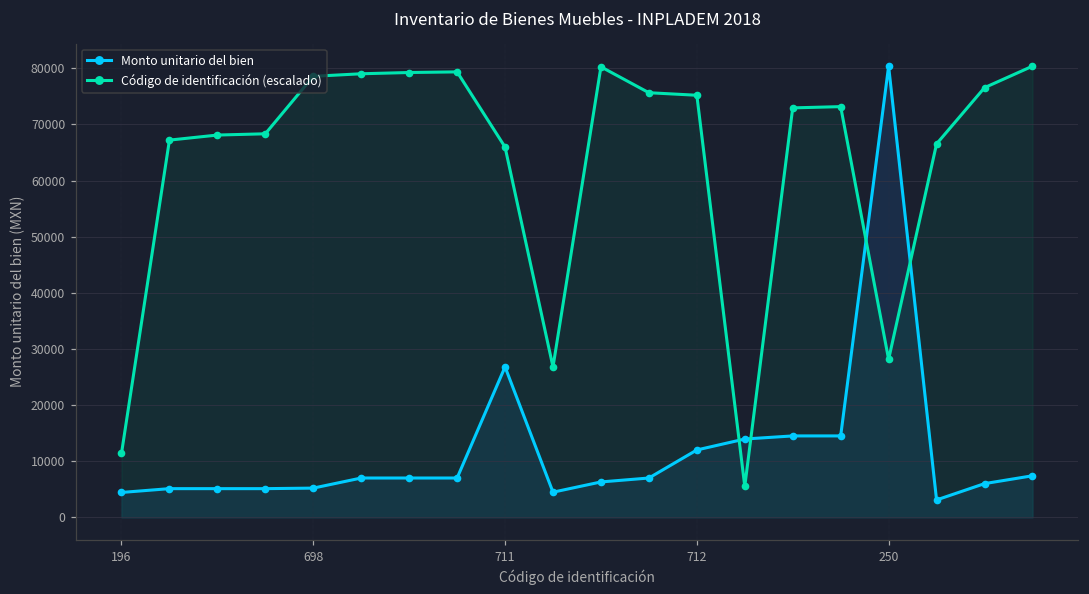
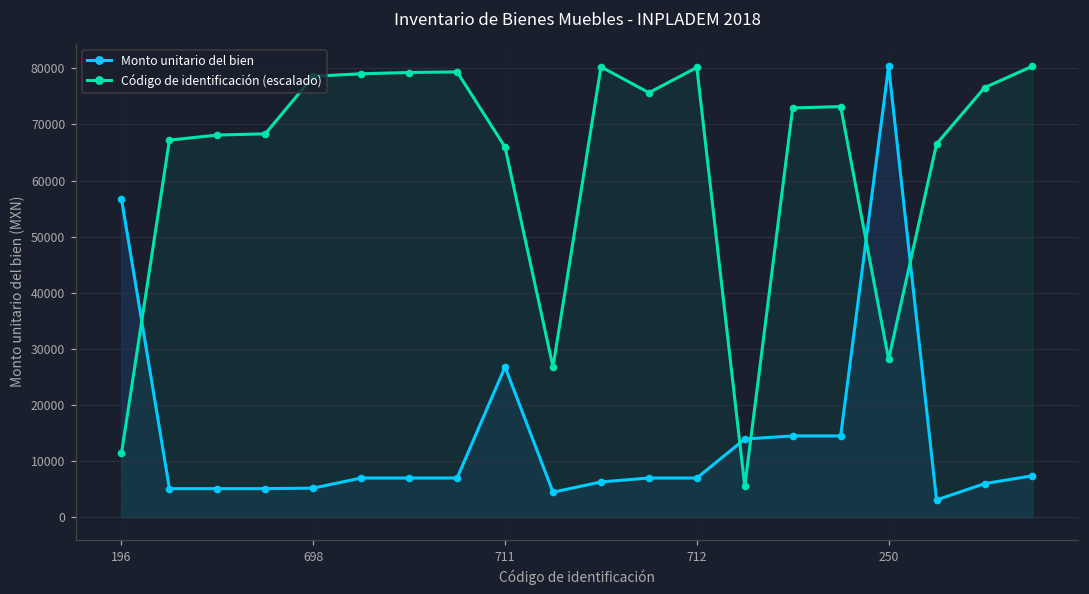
Monto unitario del bien, 196: 4000 -> 57000
Monto unitario del bien, 712: 12000 -> 7000
Código de identificación (escalado), 712: 75000 -> 80000
